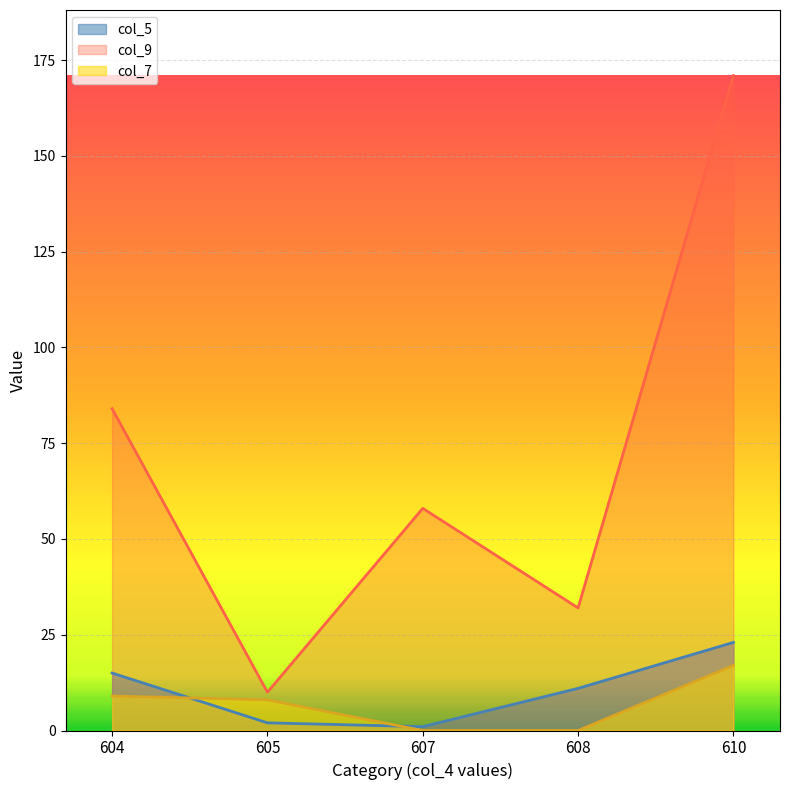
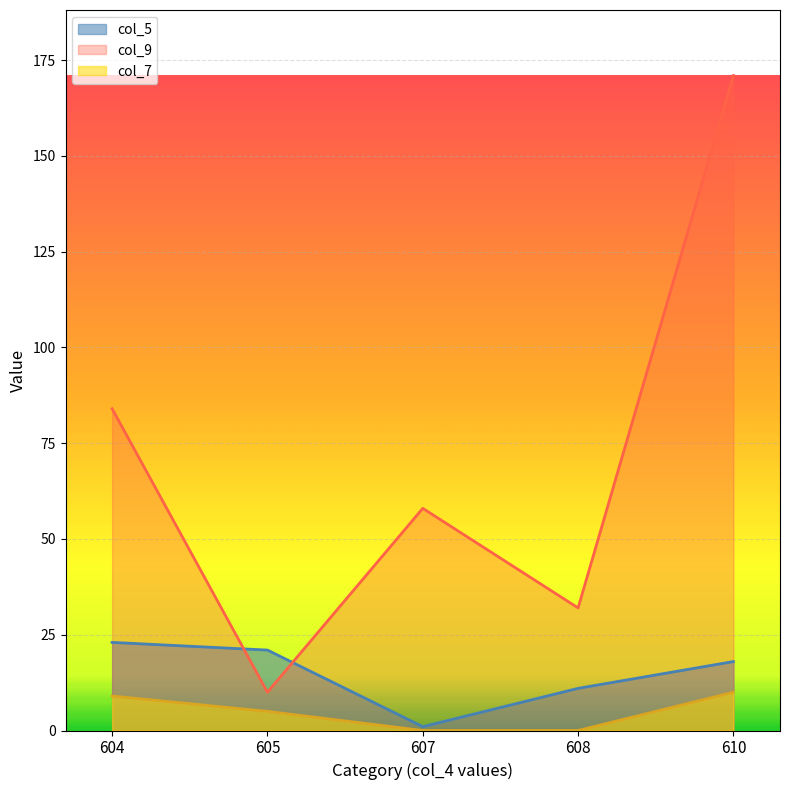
col_5, 604: 15 -> 23
col_5, 605: 2 -> 21
col_7, 605: 8 -> 5
col_5, 610: 23 -> 18
col_7, 610: 17 -> 10
